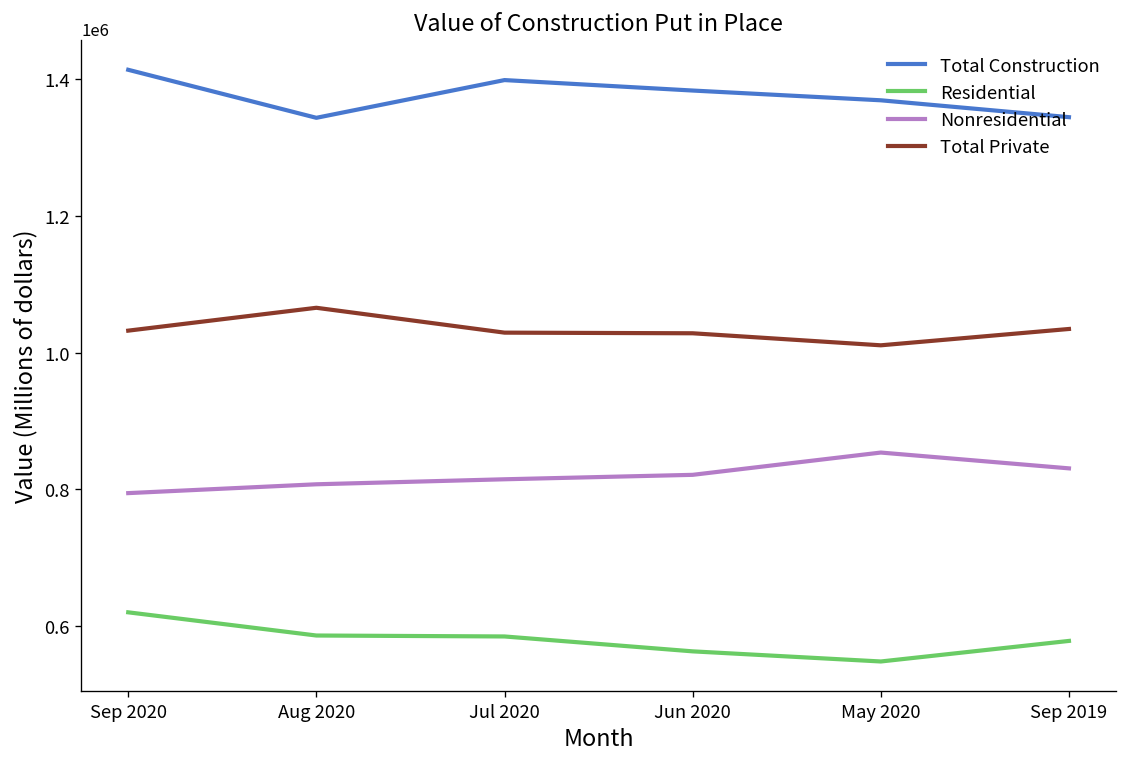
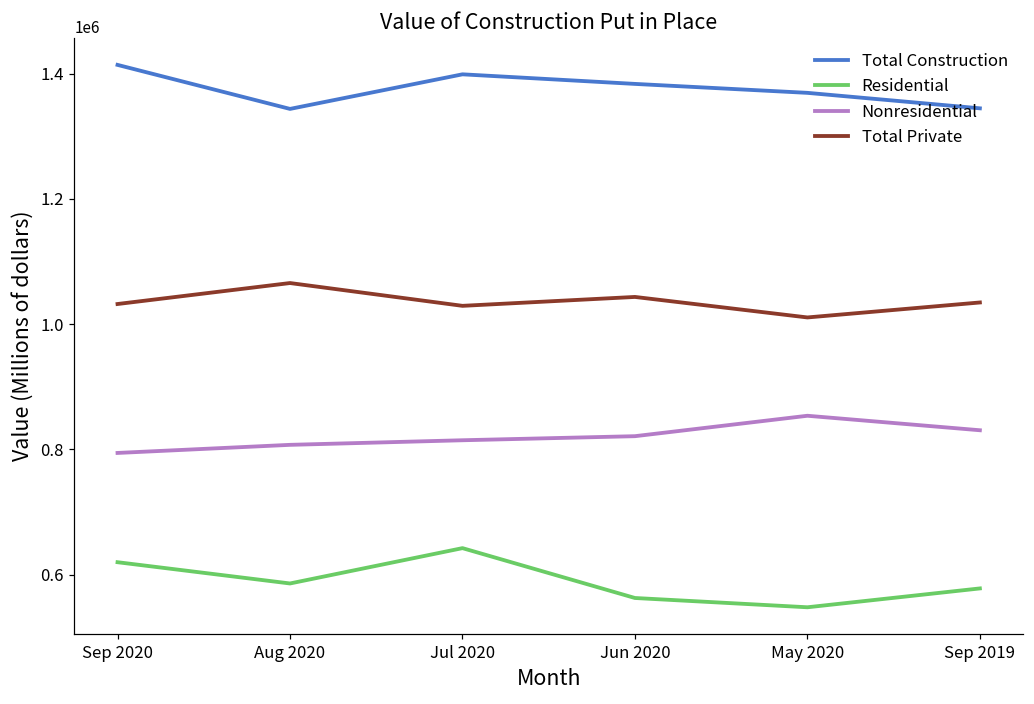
Residential, Jul 2020: 580000 -> 640000
Total Private, Jun 2020: 1030000 -> 1040000
